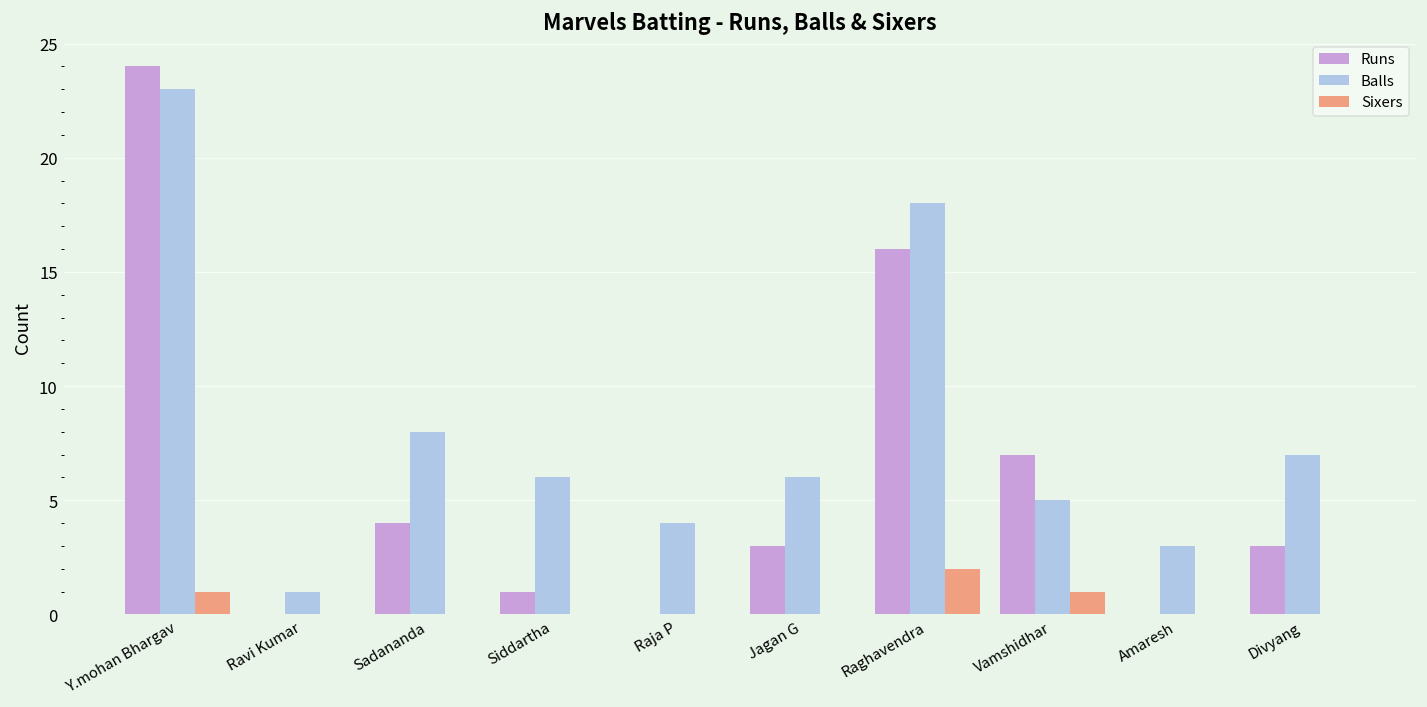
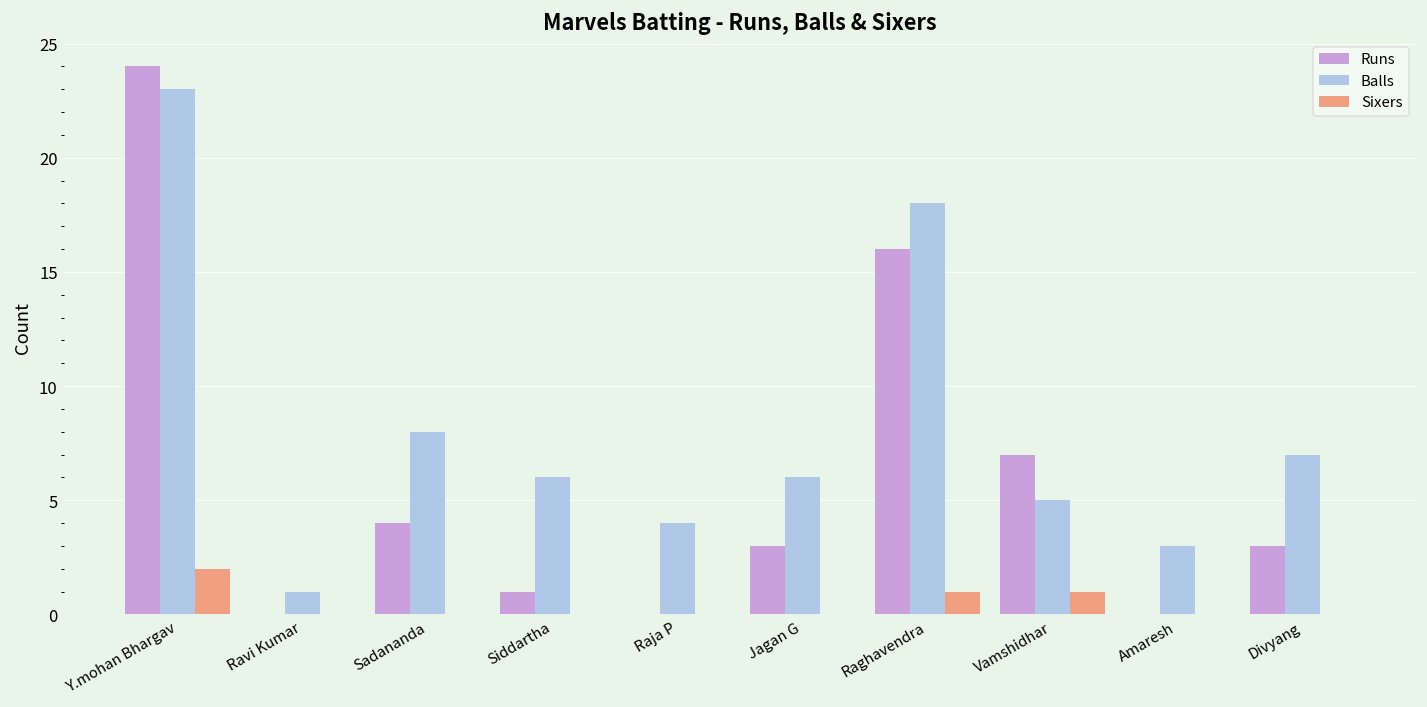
Sixers, Y.mohan Bhargav: 1 -> 2
Sixers, Raghavendra: 2 -> 1
